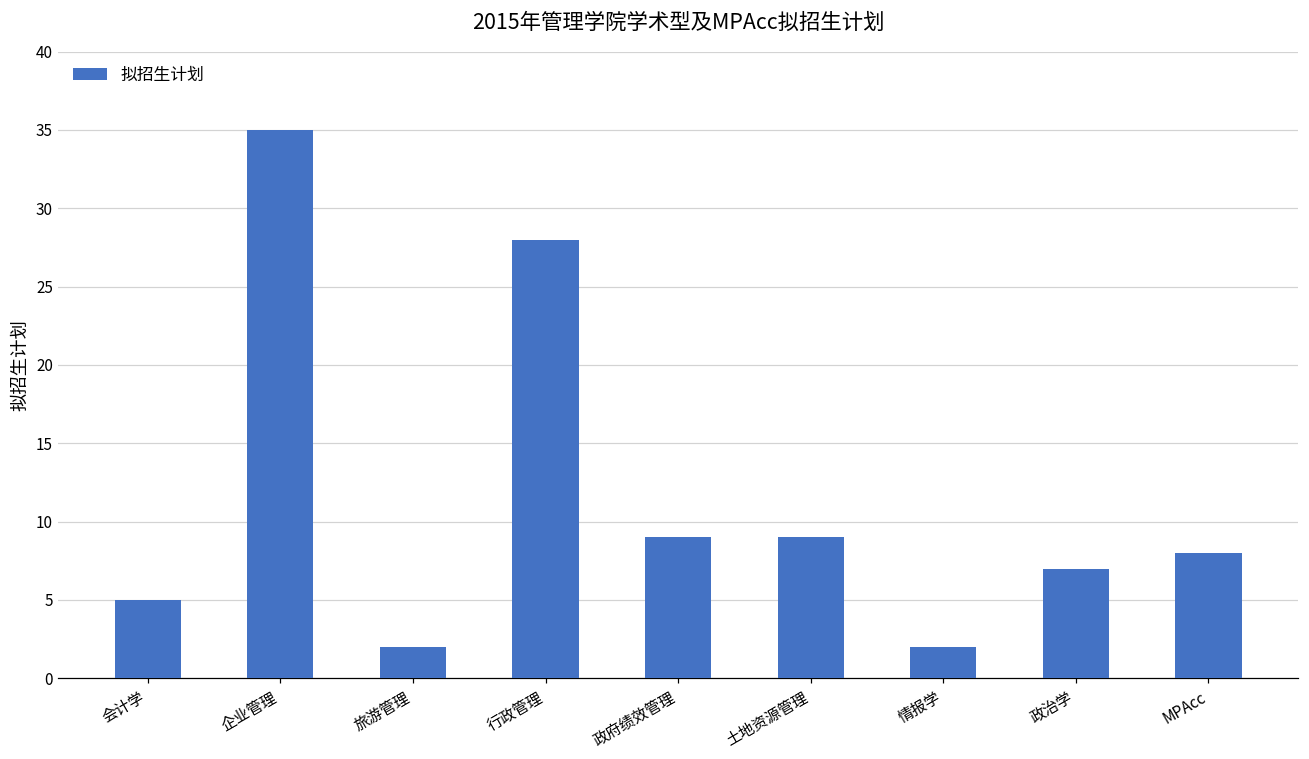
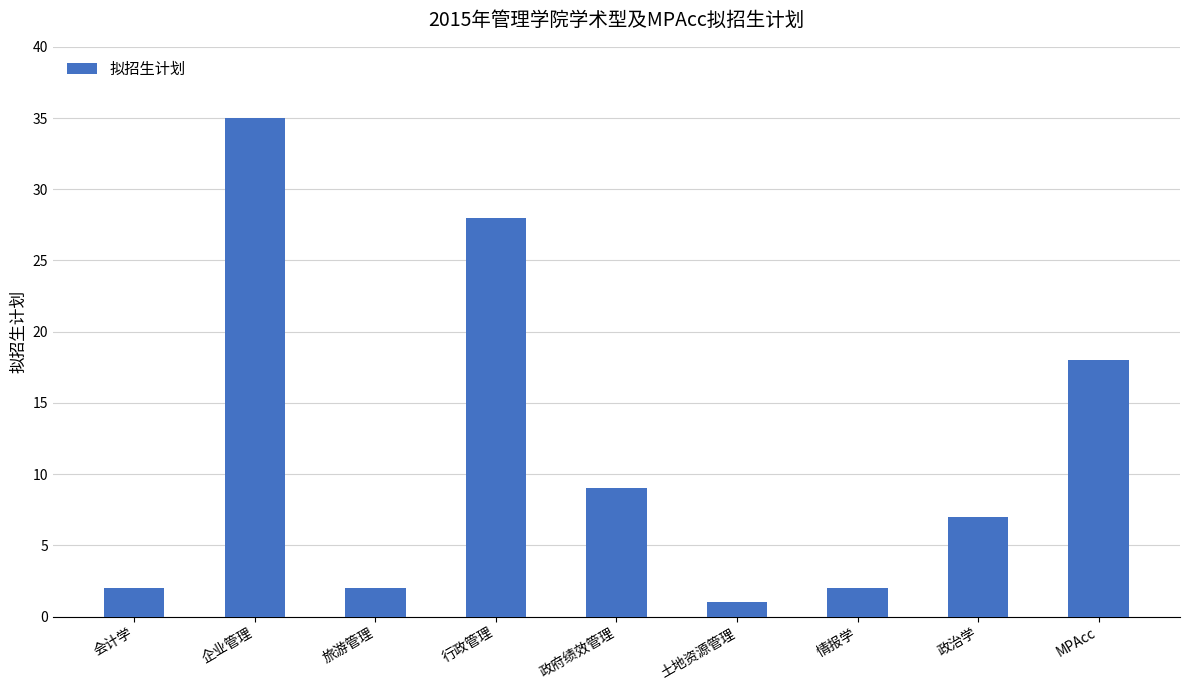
会计学: 5 -> 2
土地资源管理: 9 -> 1
MPAcc: 8 -> 18
